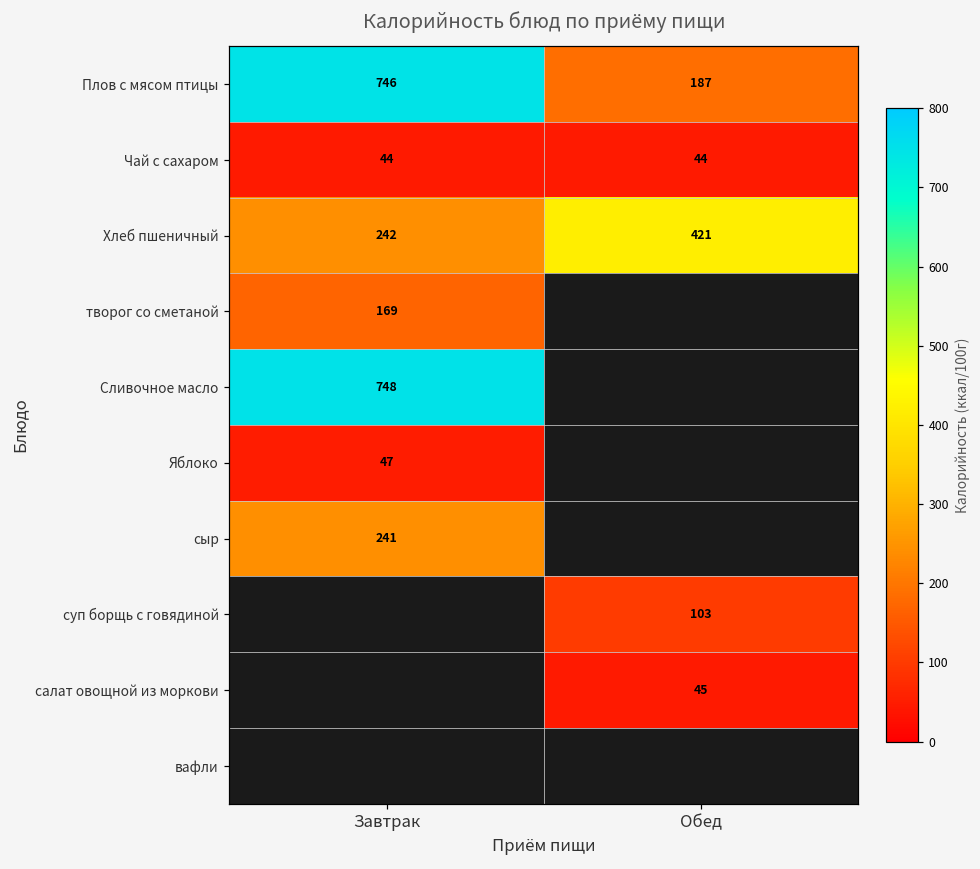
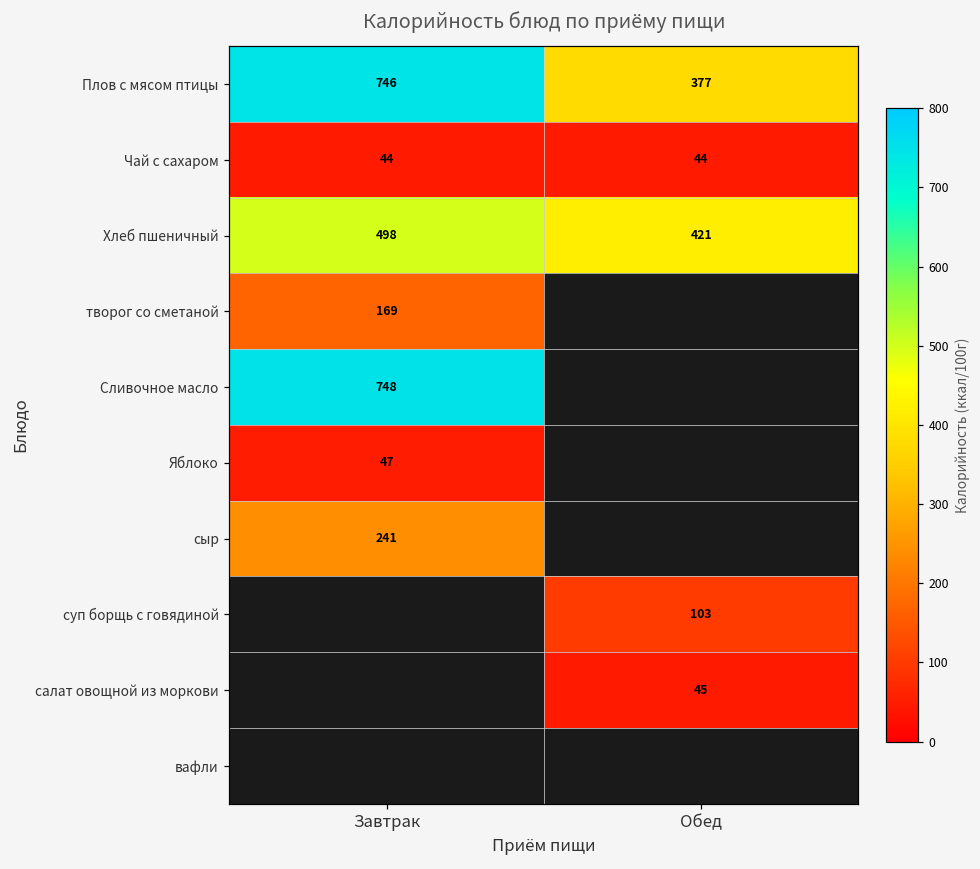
Плов с мясом птицы, Обед: 187 -> 377
Хлеб пшеничный, Завтрак: 242 -> 498
